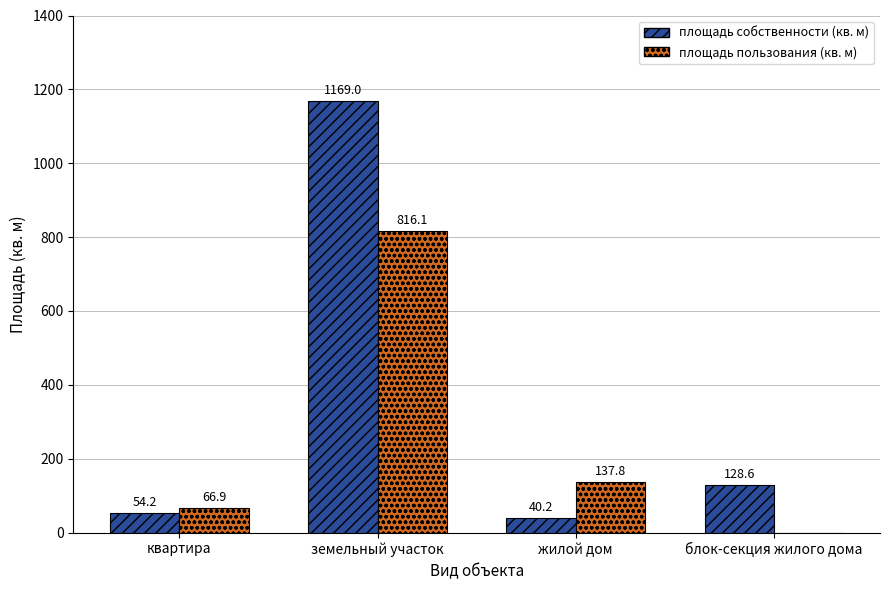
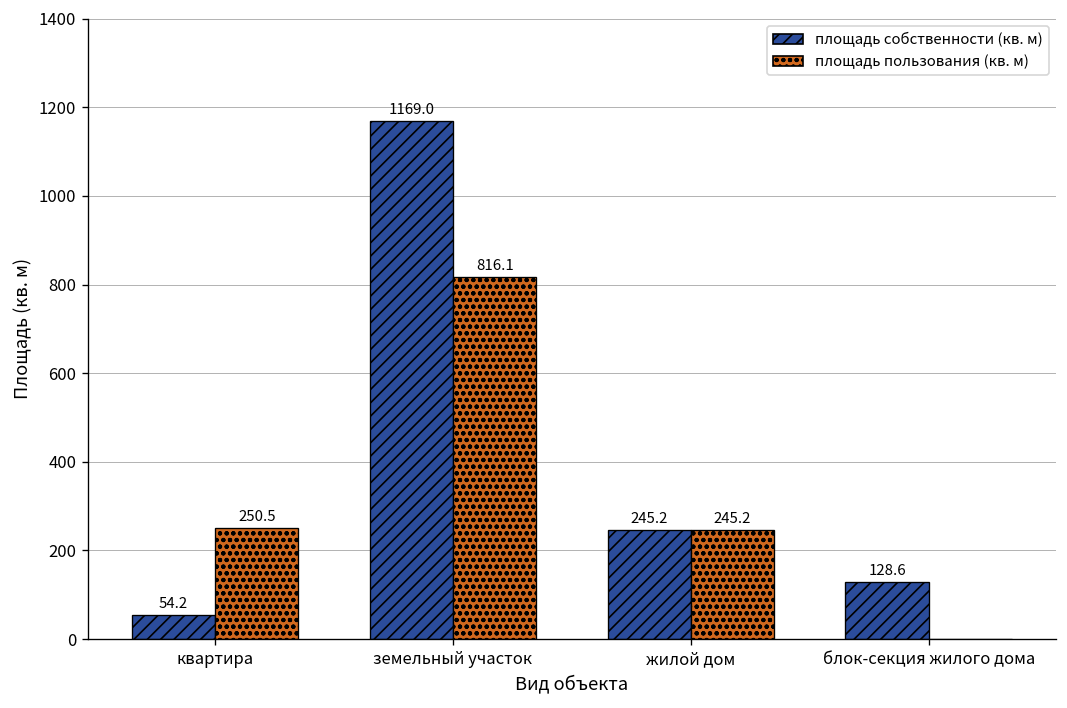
площадь пользования (кв. м), квартира: 66.9 -> 250.5
площадь собственности (кв. м), жилой дом: 40.2 -> 245.2
площадь пользования (кв. м), жилой дом: 137.8 -> 245.2
